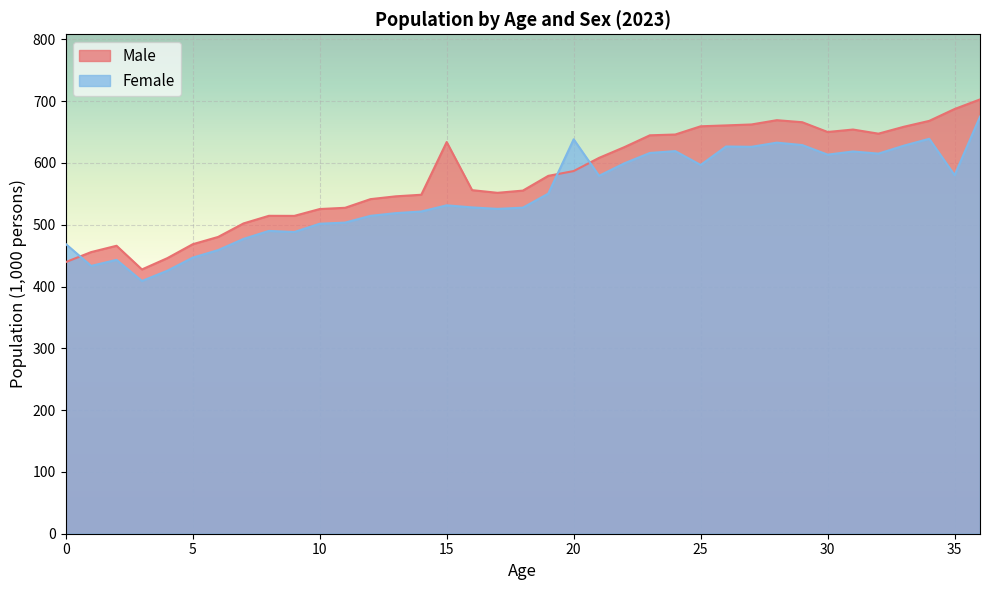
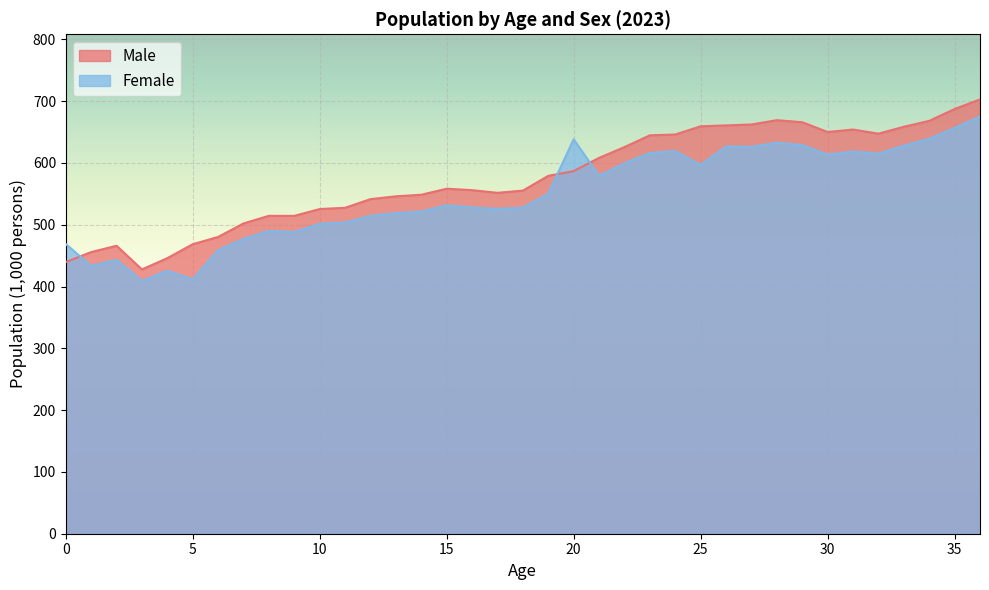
Female, 5: 450 -> 410
Male, 15: 630 -> 560
Female, 35: 580 -> 660
